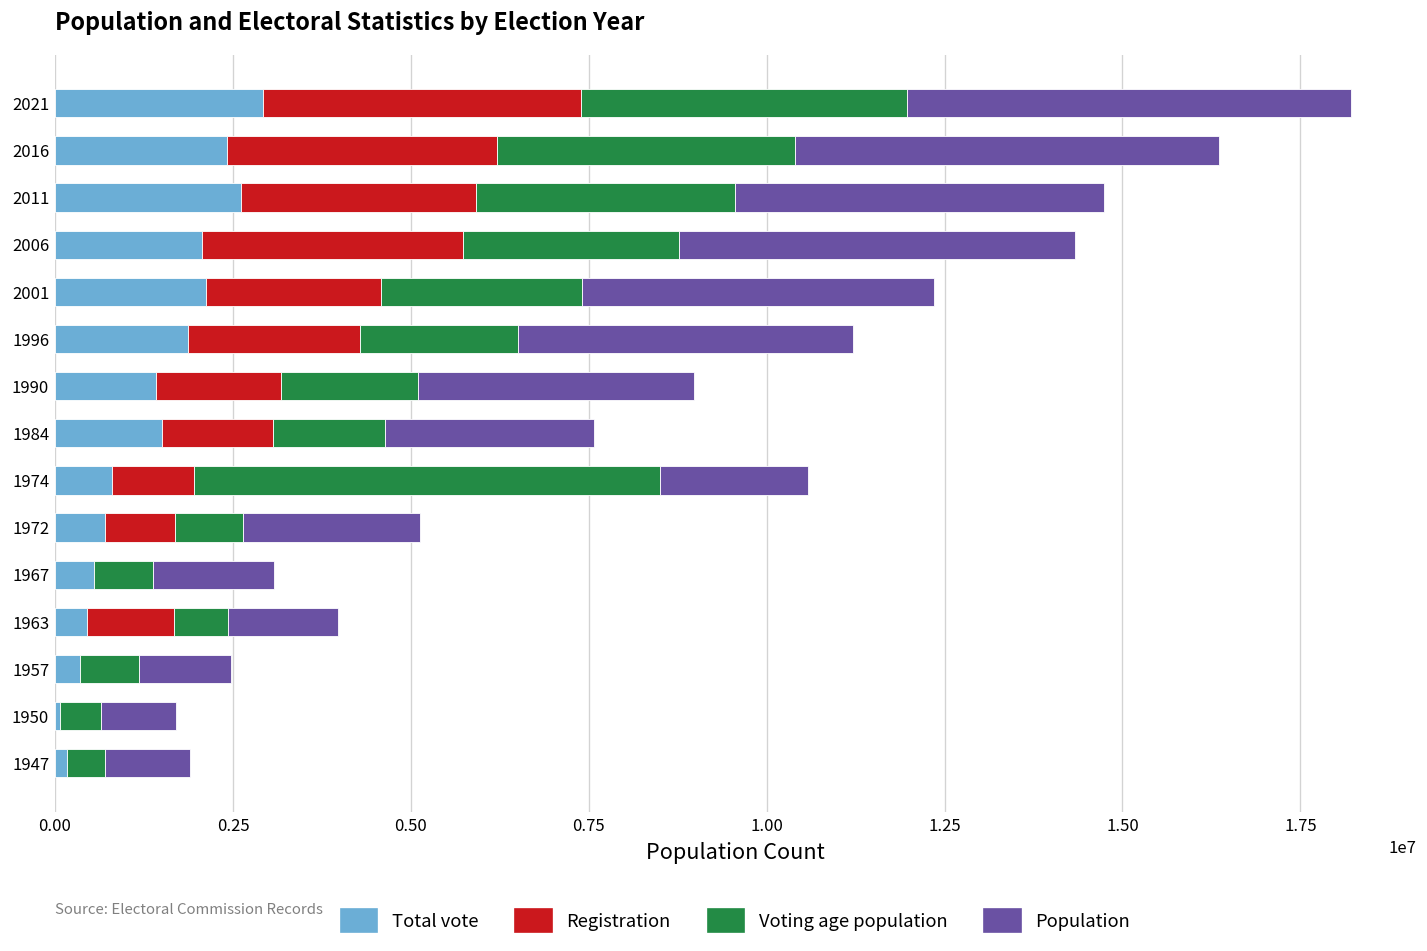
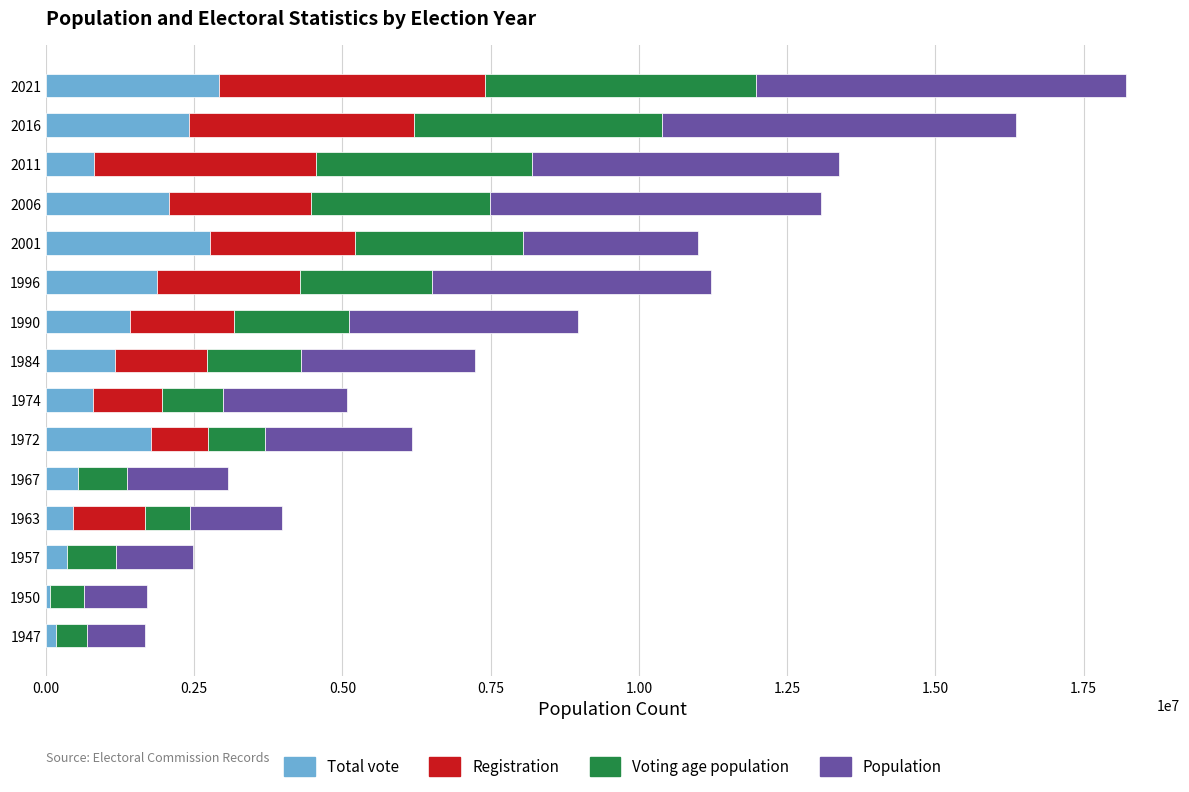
Total vote, 2011: 2600000 -> 800000
Registration, 2011: 3300000 -> 3700000
Registration, 2006: 3700000 -> 2400000
Total vote, 2001: 2100000 -> 2800000
Population, 2001: 5000000 -> 3000000
Total vote, 1984: 1500000 -> 1200000
Voting age population, 1974: 6500000 -> 1000000
Total vote, 1972: 700000 -> 1800000
Population, 1947: 1200000 -> 1000000
